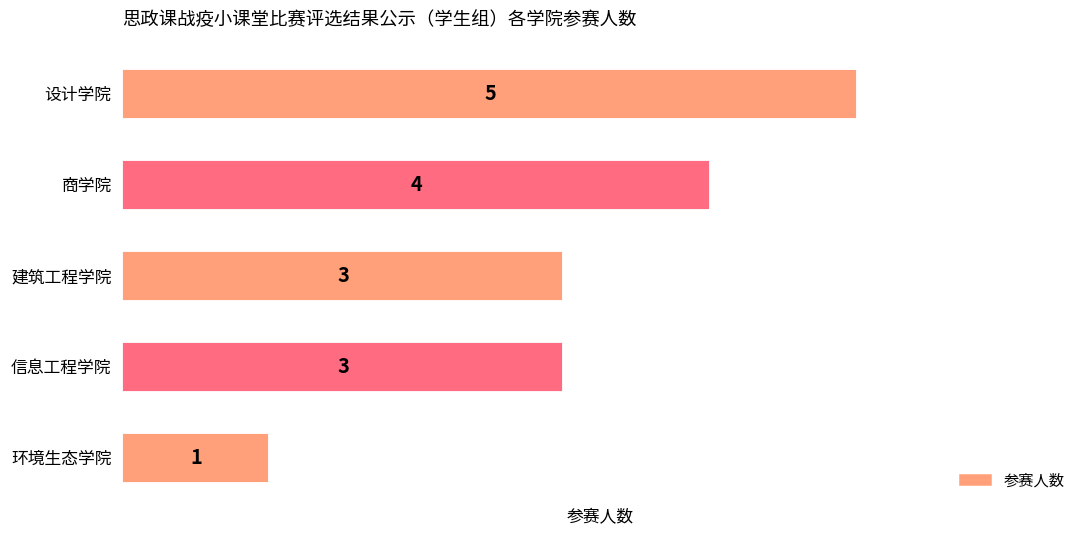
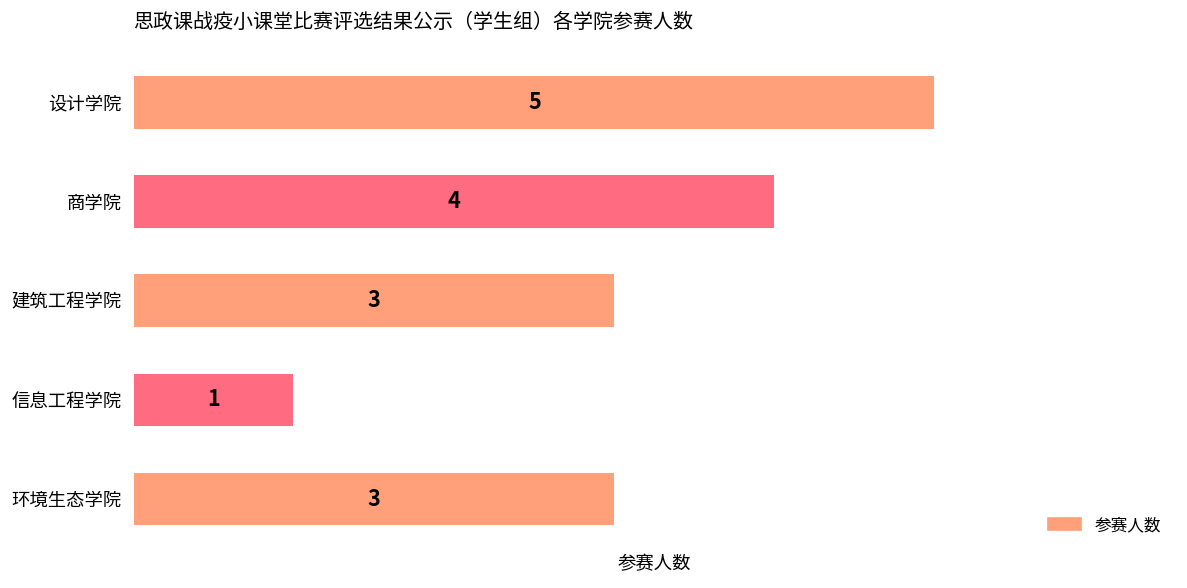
信息工程学院: 3 -> 1
环境生态学院: 1 -> 3
